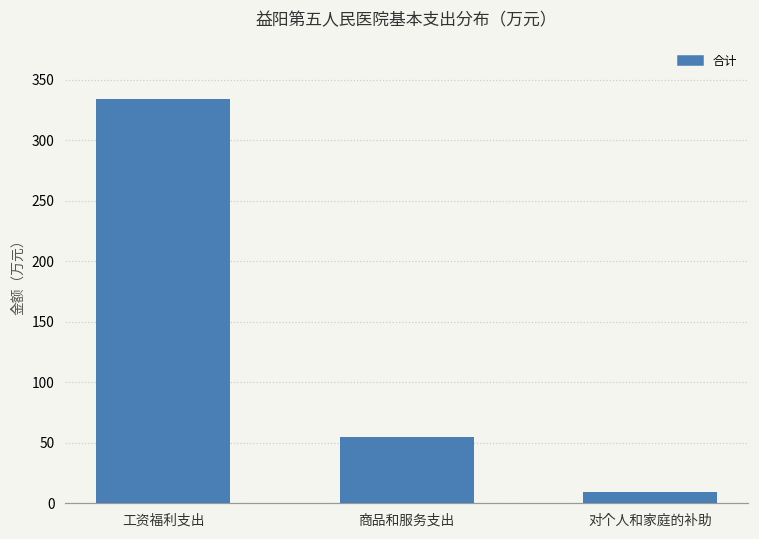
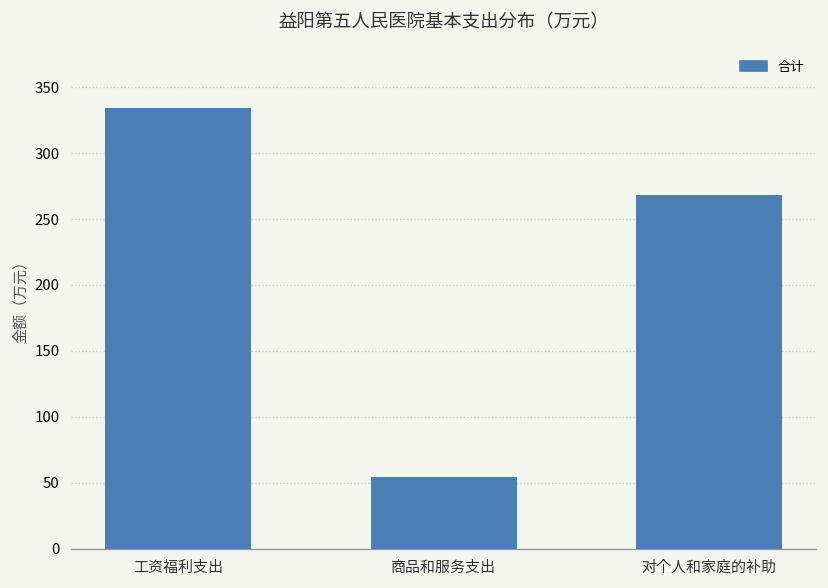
对个人和家庭的补助: 9 -> 268
